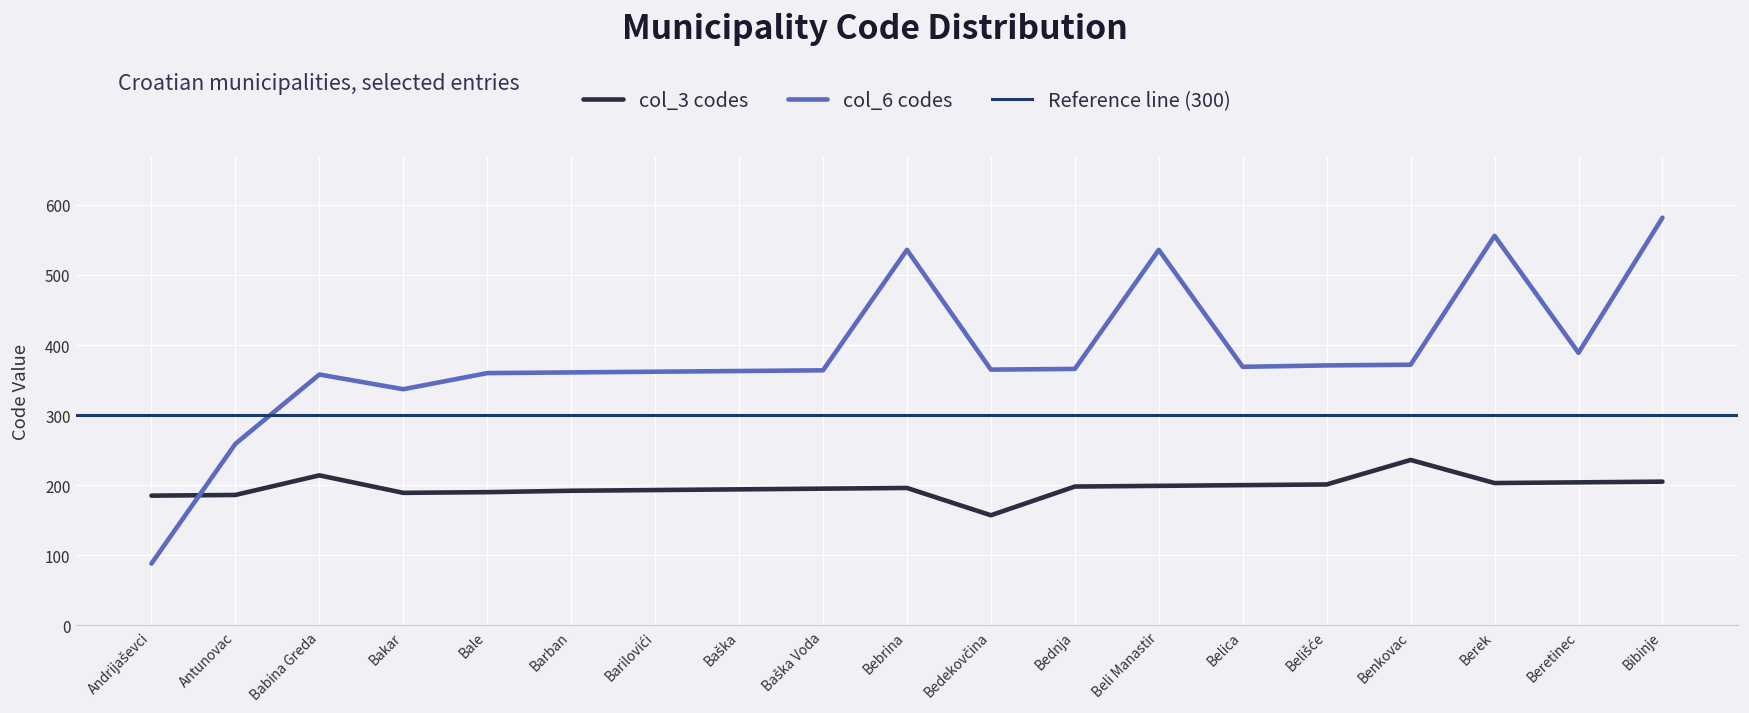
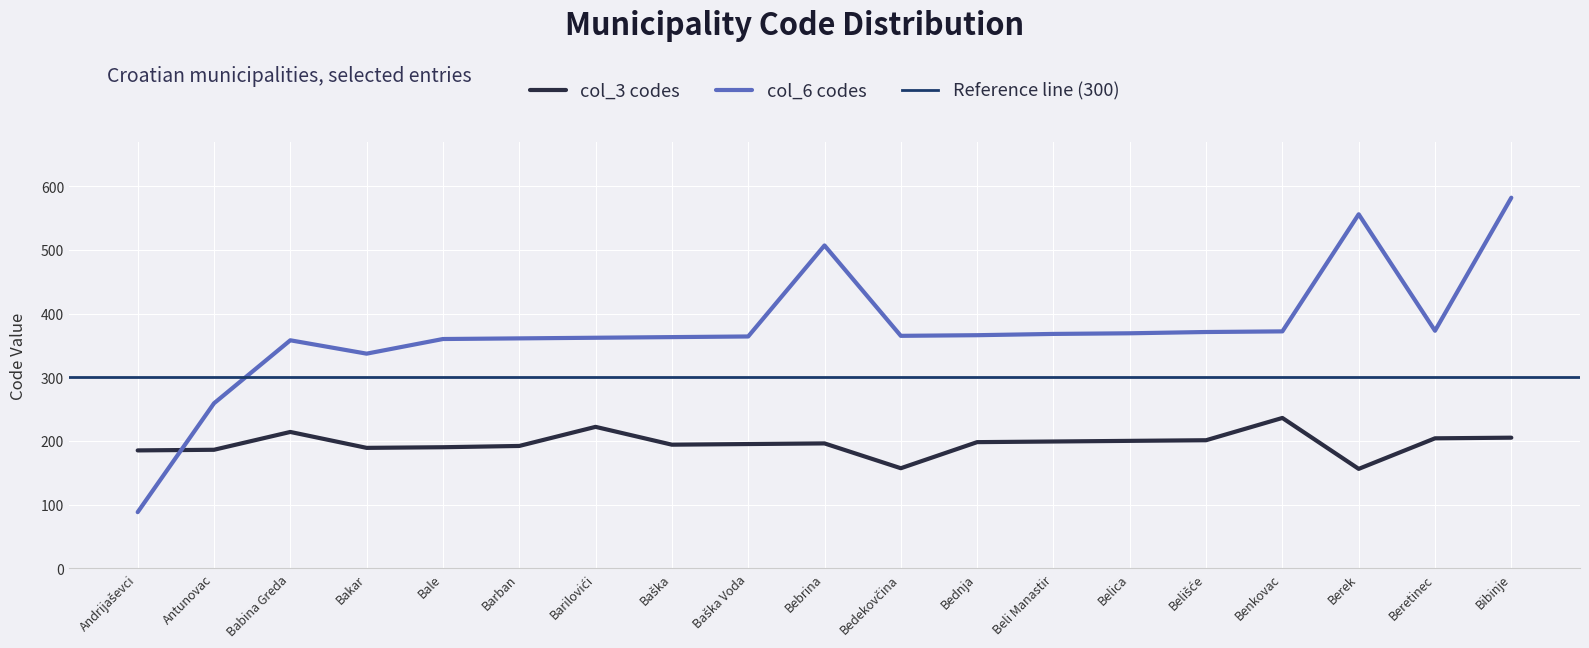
col_3 codes, Barilovići: 190 -> 220
col_6 codes, Bebrina: 540 -> 510
col_6 codes, Beli Manastir: 540 -> 370
col_3 codes, Berek: 200 -> 160
col_6 codes, Beretinec: 390 -> 370
